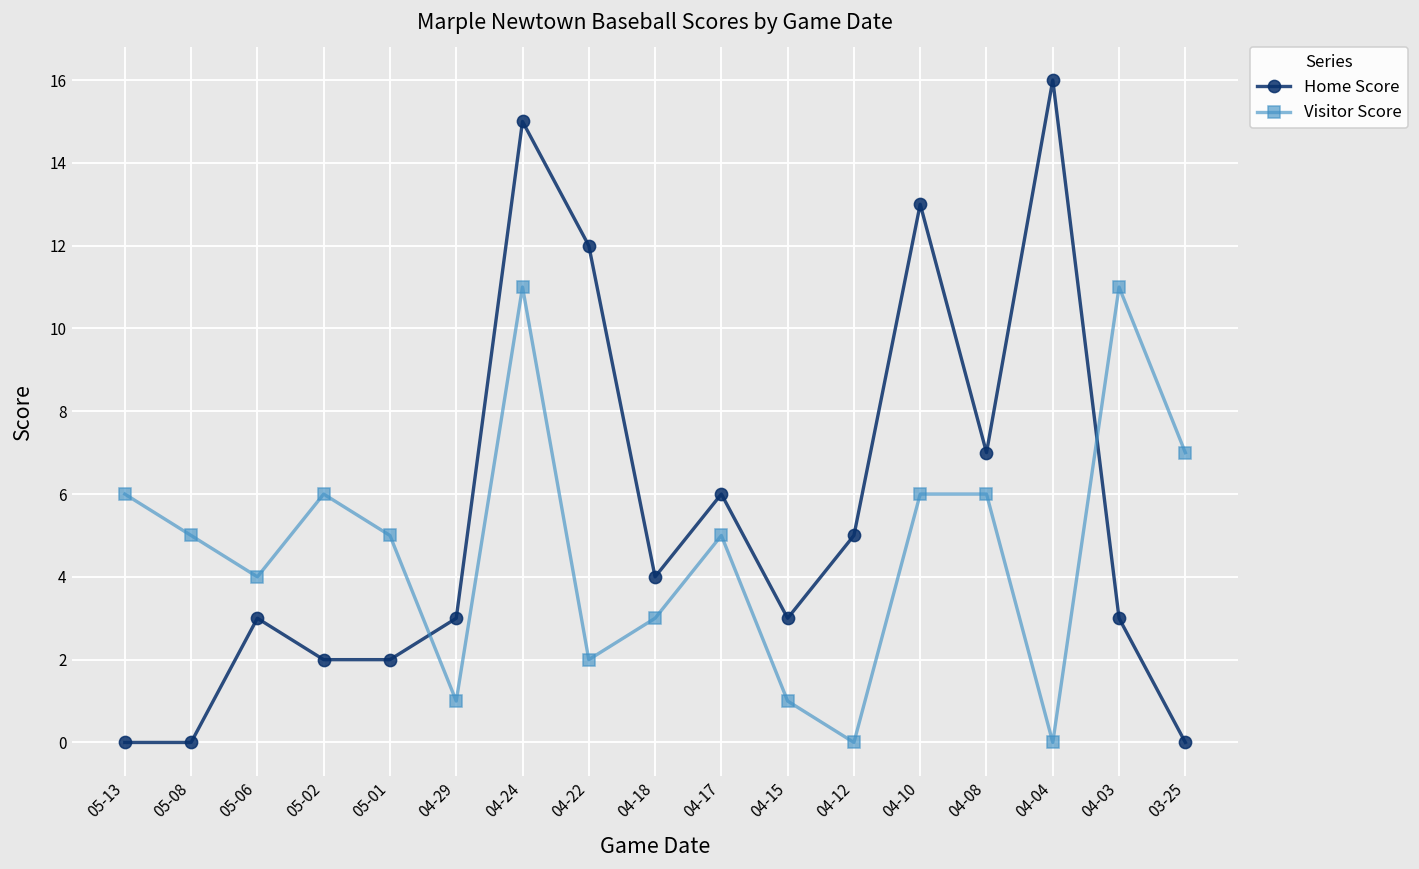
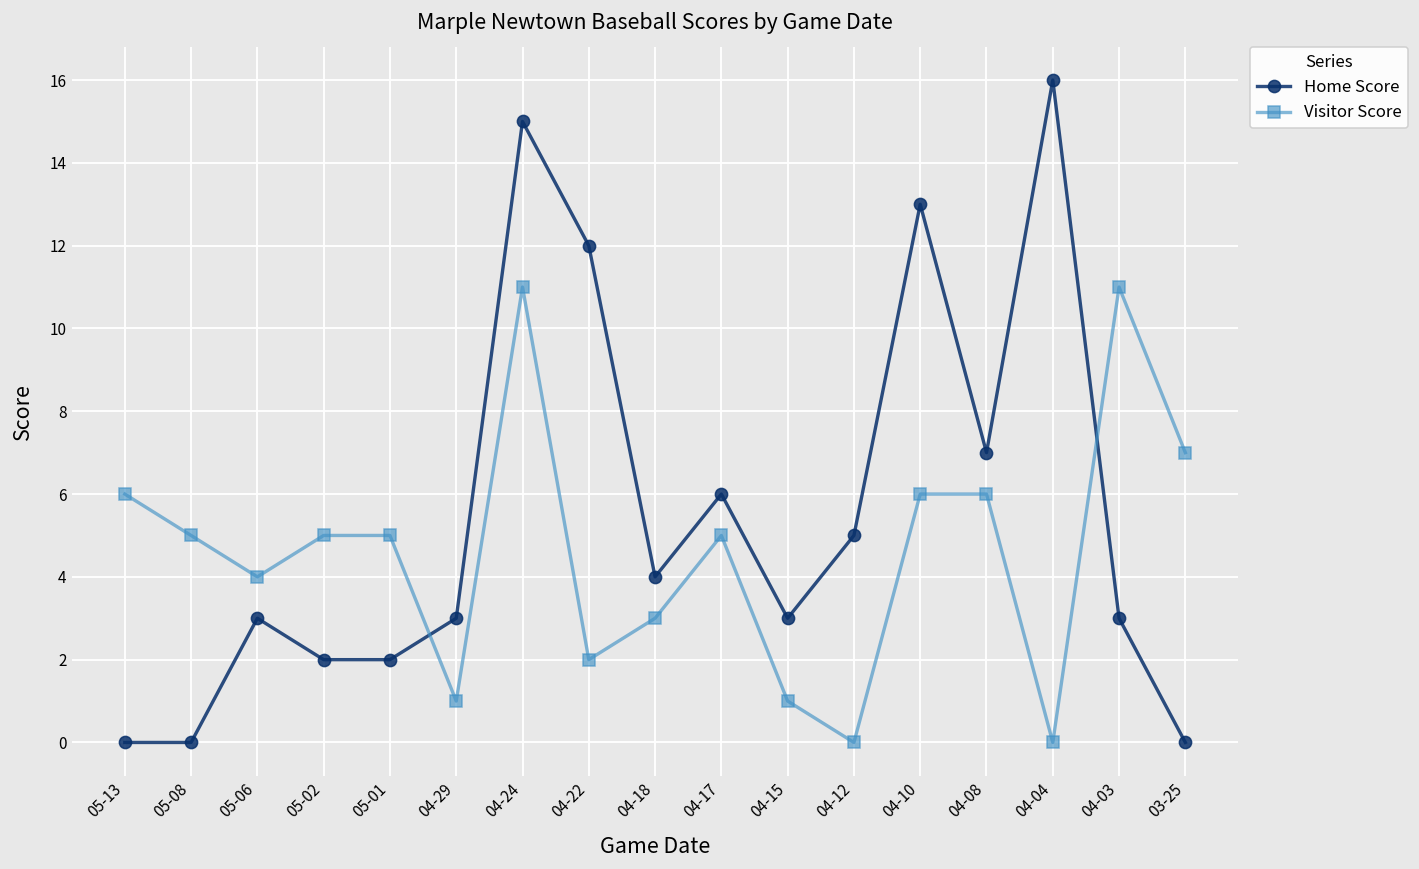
Visitor Score, 05-02: 6 -> 5
